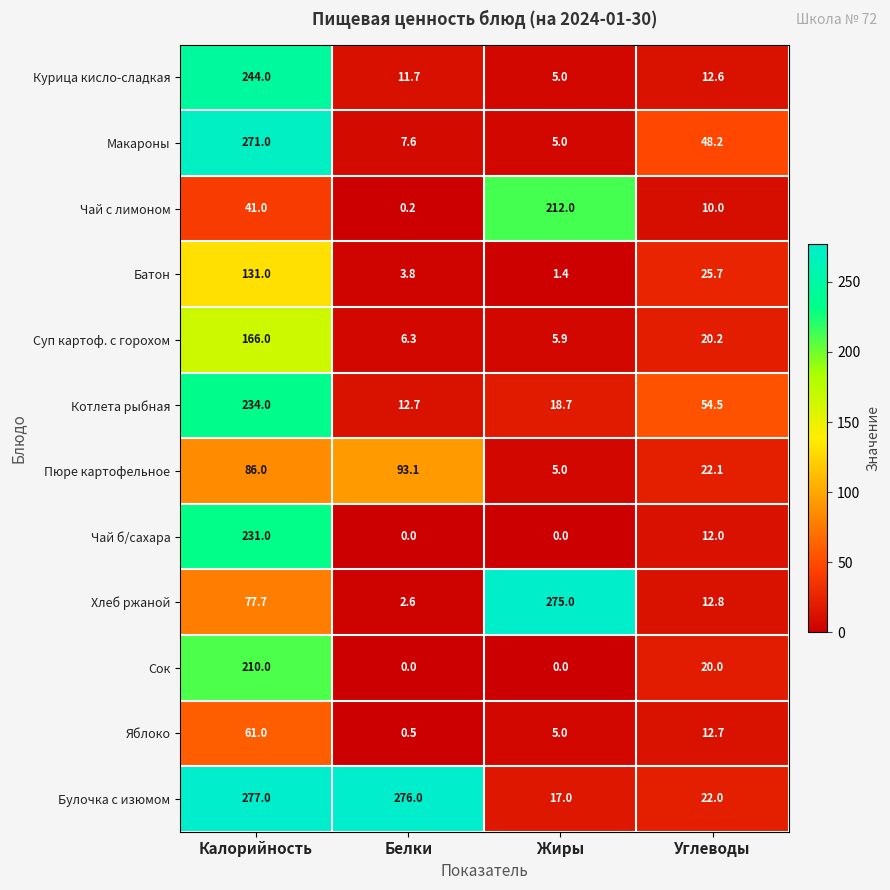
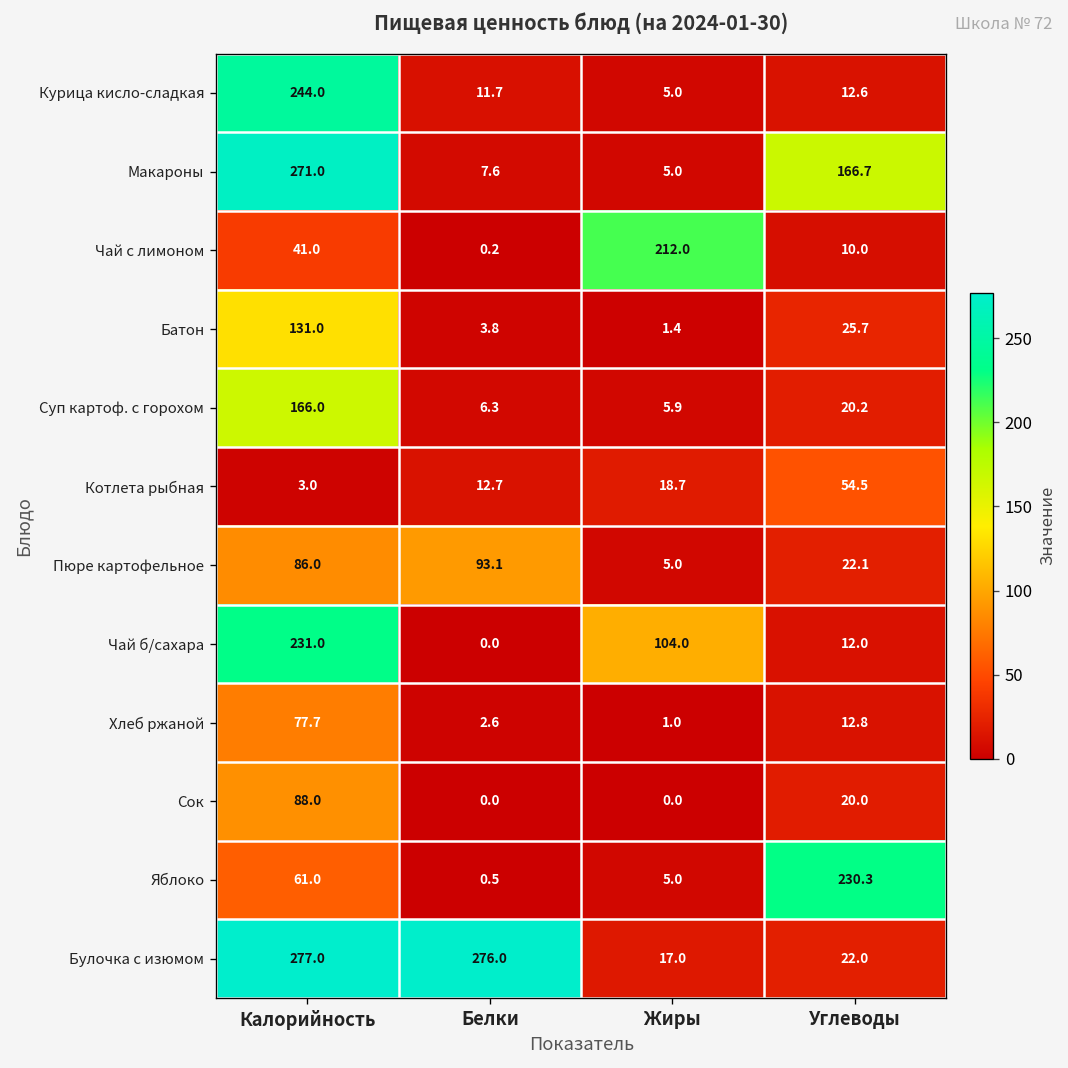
Макароны, Углеводы: 48.2 -> 166.7
Котлета рыбная, Калорийность: 234.0 -> 3.0
Чай б/сахара, Жиры: 0.0 -> 104.0
Хлеб ржаной, Жиры: 275.0 -> 1.0
Сок, Калорийность: 210.0 -> 88.0
Яблоко, Углеводы: 12.7 -> 230.3
